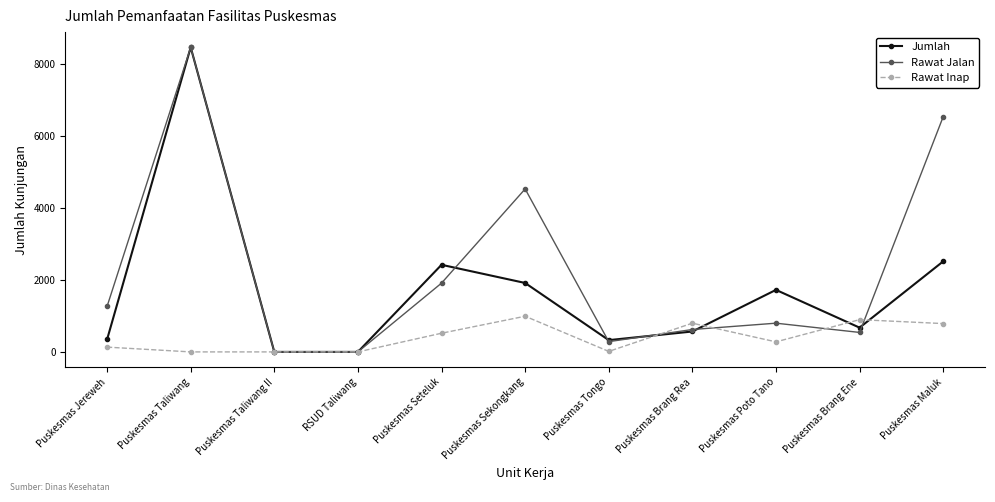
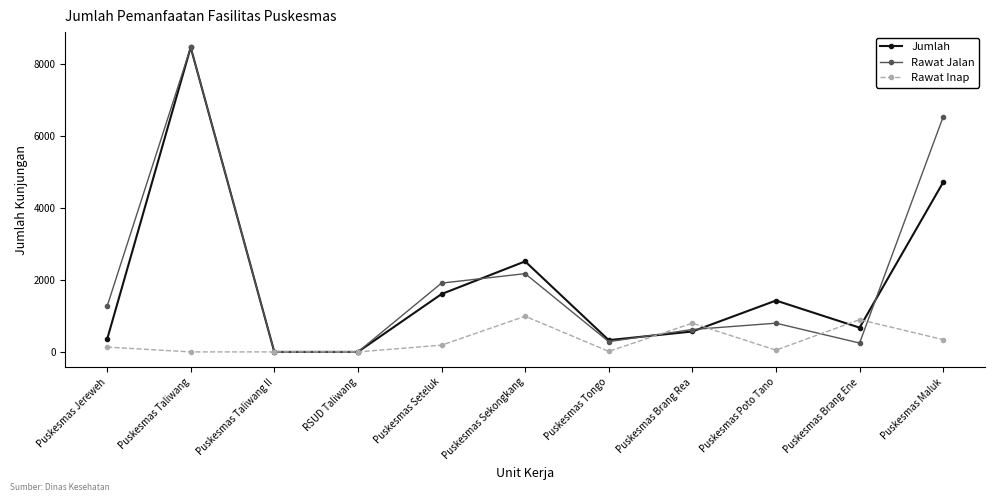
Jumlah, Puskesmas Seteluk: 2400 -> 1600
Rawat Inap, Puskesmas Seteluk: 500 -> 200
Jumlah, Puskesmas Sekongkang: 1900 -> 2500
Rawat Jalan, Puskesmas Sekongkang: 4500 -> 2200
Jumlah, Puskesmas Poto Tano: 1700 -> 1400
Rawat Inap, Puskesmas Poto Tano: 300 -> 0
Rawat Jalan, Puskesmas Brang Ene: 500 -> 200
Jumlah, Puskesmas Maluk: 2500 -> 4700
Rawat Inap, Puskesmas Maluk: 800 -> 300
